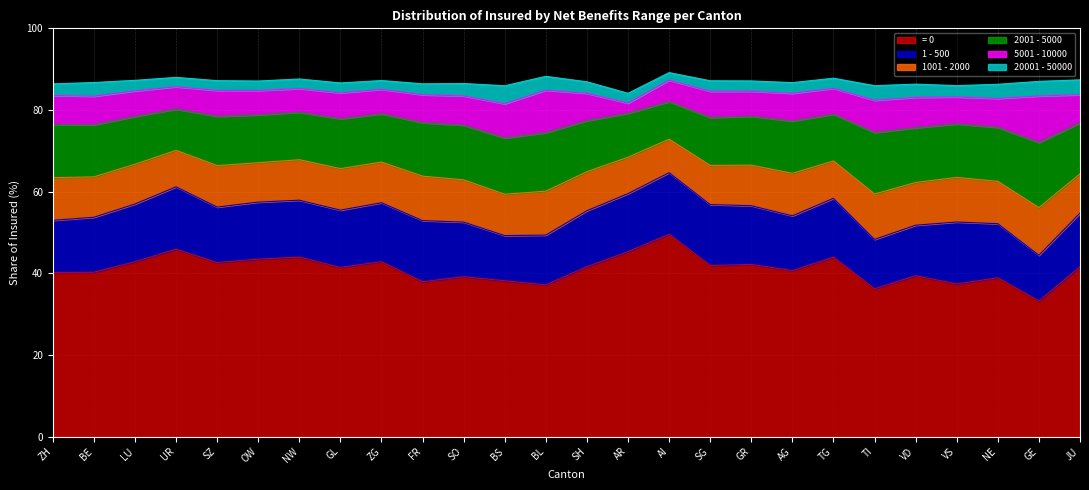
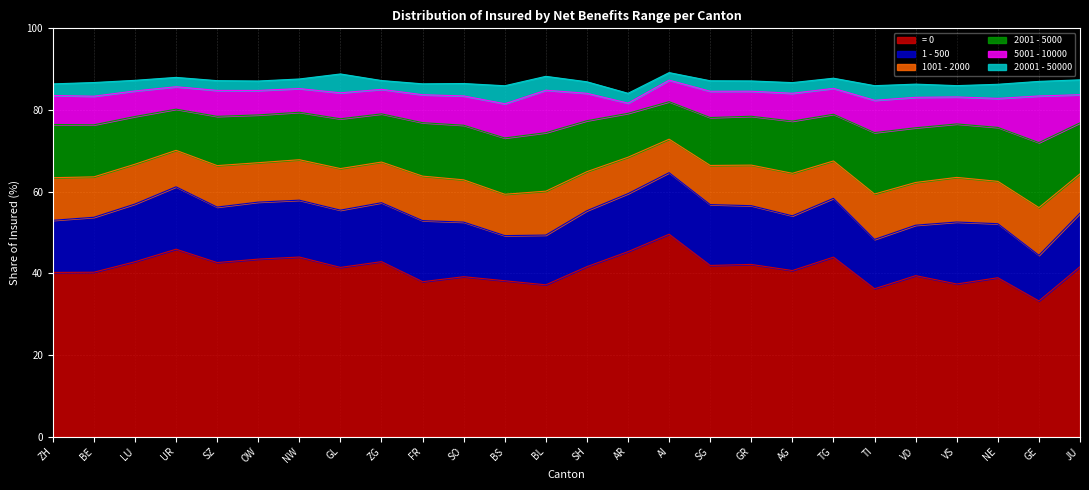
20001 - 50000, GL: 2 -> 5
